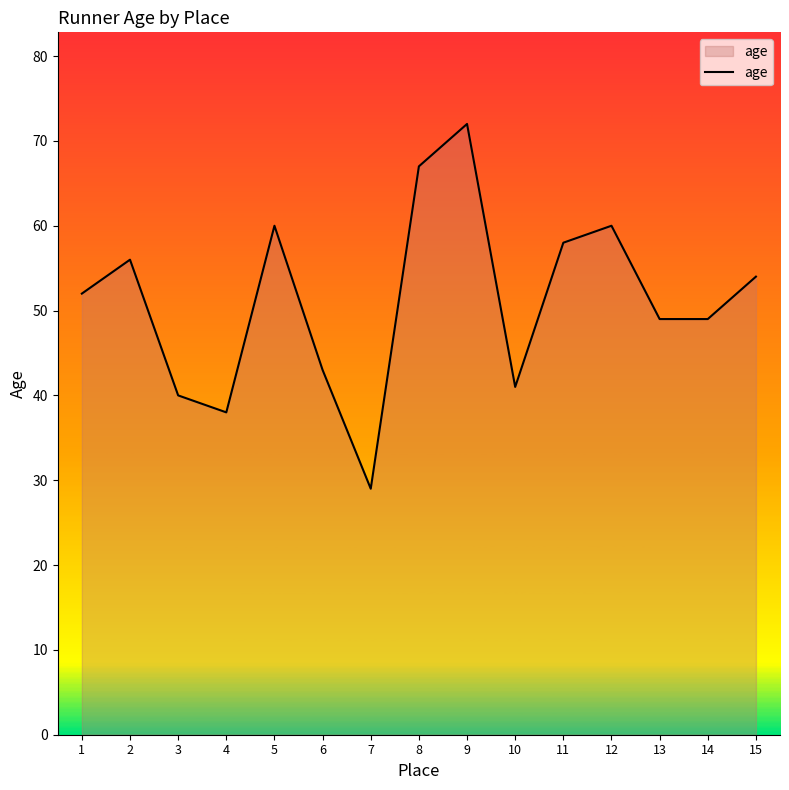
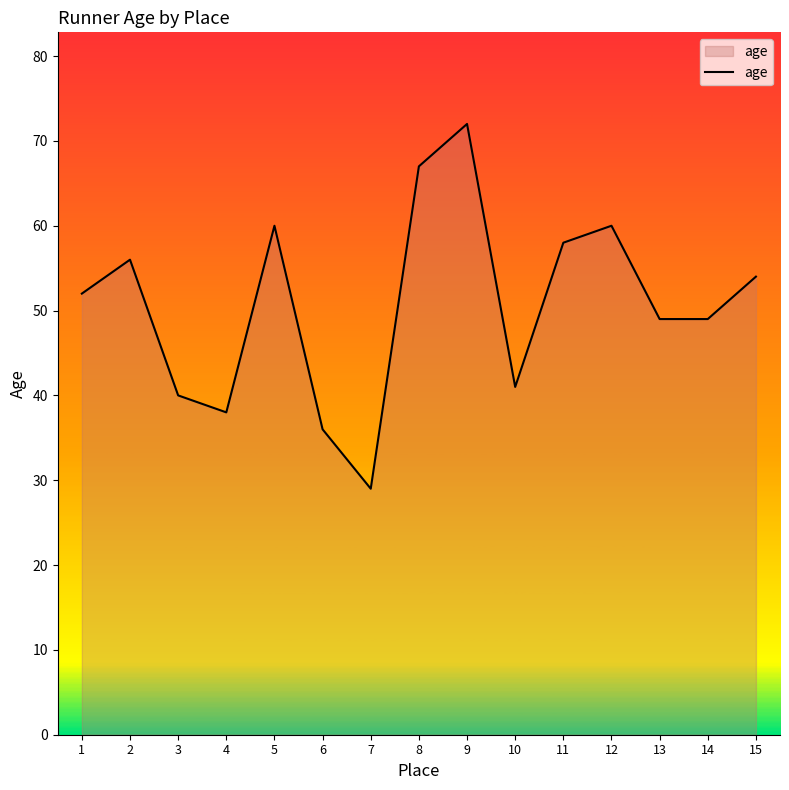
6: 43 -> 36
